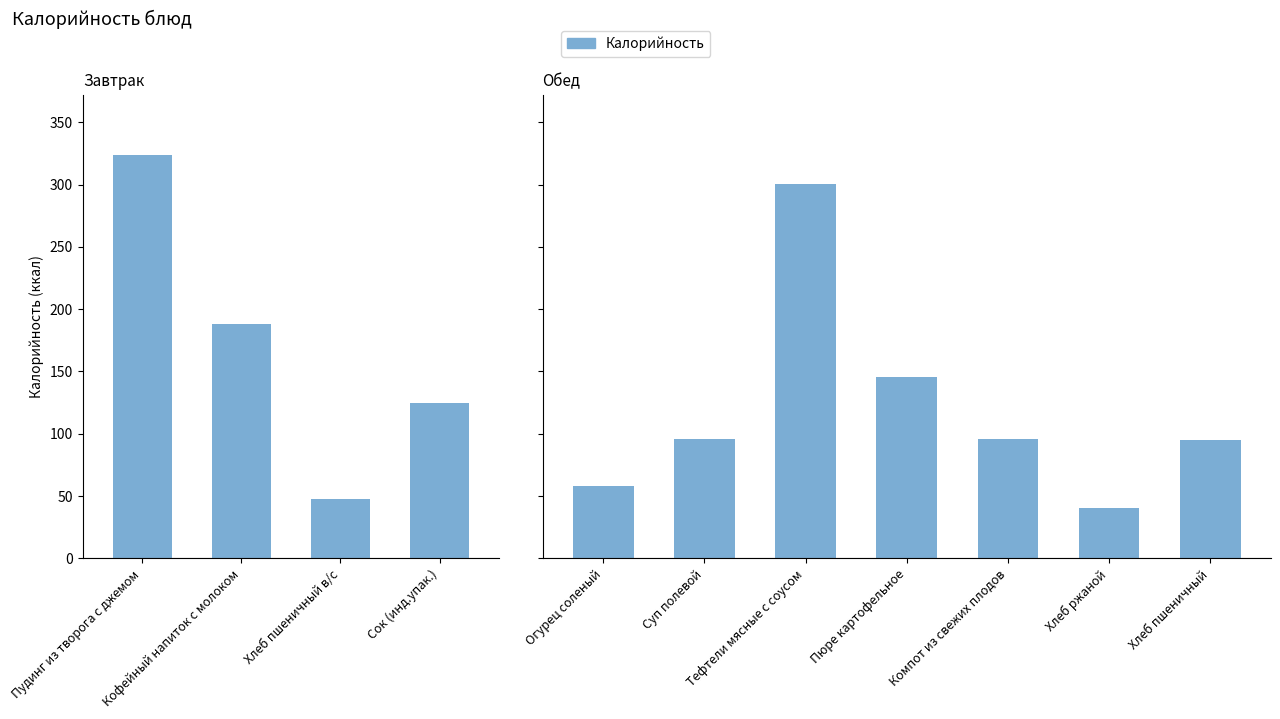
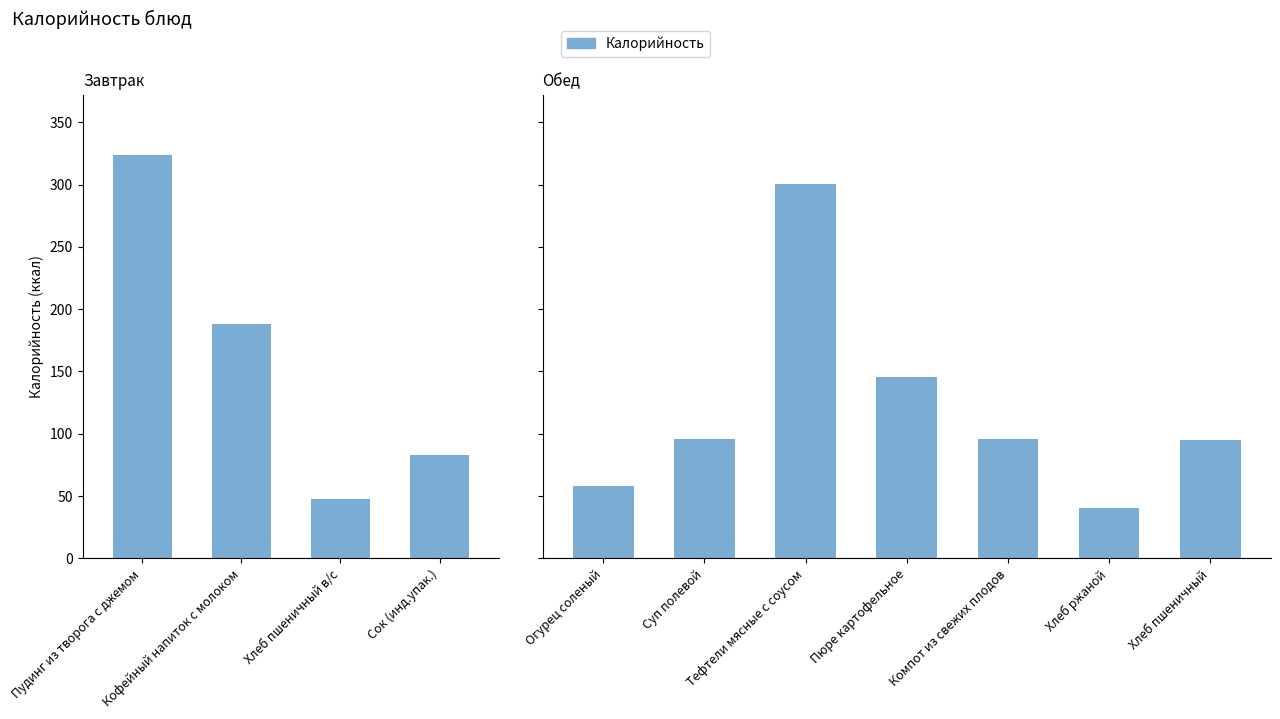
Завтрак, Сок (инд.упак.): 125 -> 83
